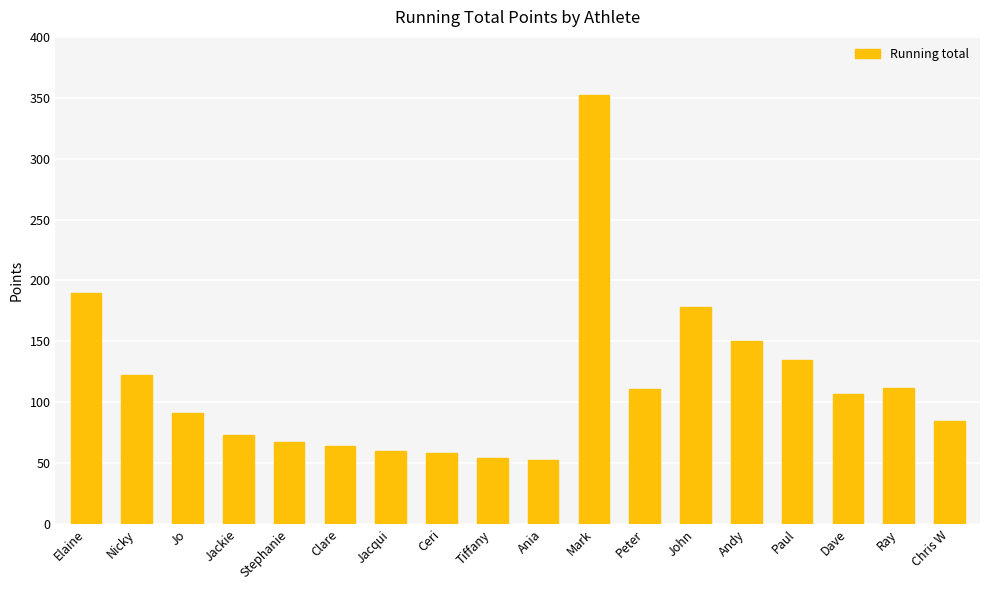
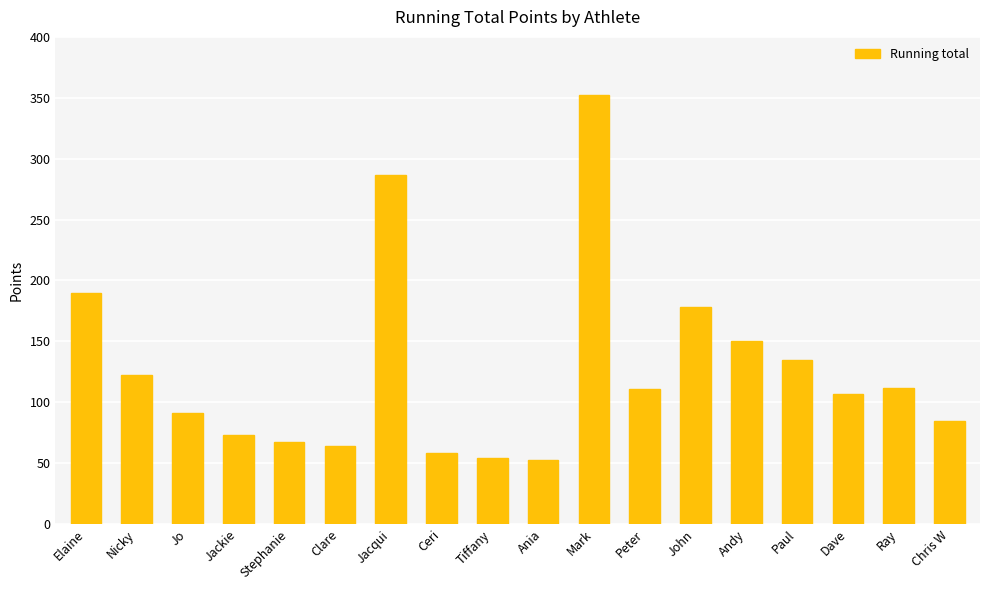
Jacqui: 60 -> 287
